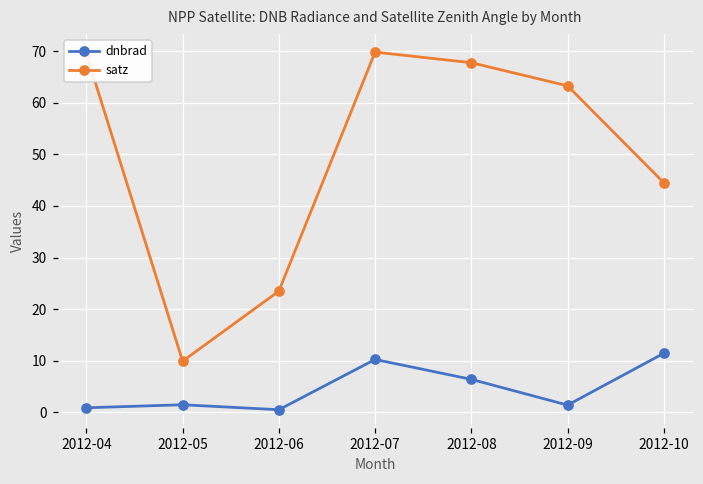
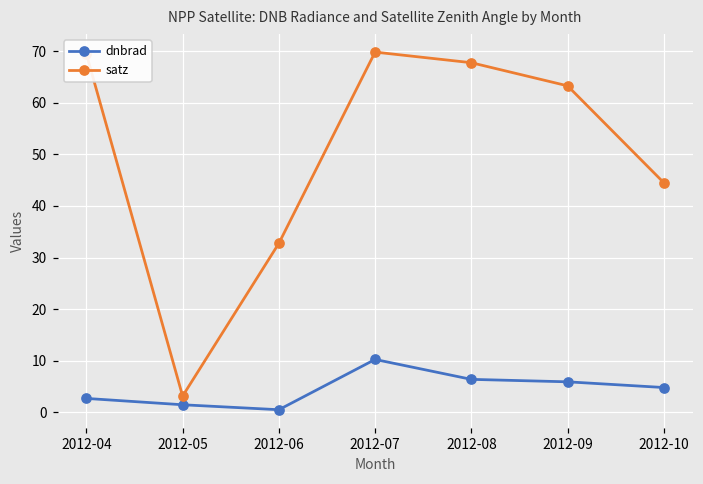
dnbrad, 2012-04: 1 -> 3
satz, 2012-05: 10 -> 3
satz, 2012-06: 24 -> 33
dnbrad, 2012-09: 1 -> 6
dnbrad, 2012-10: 11 -> 5
